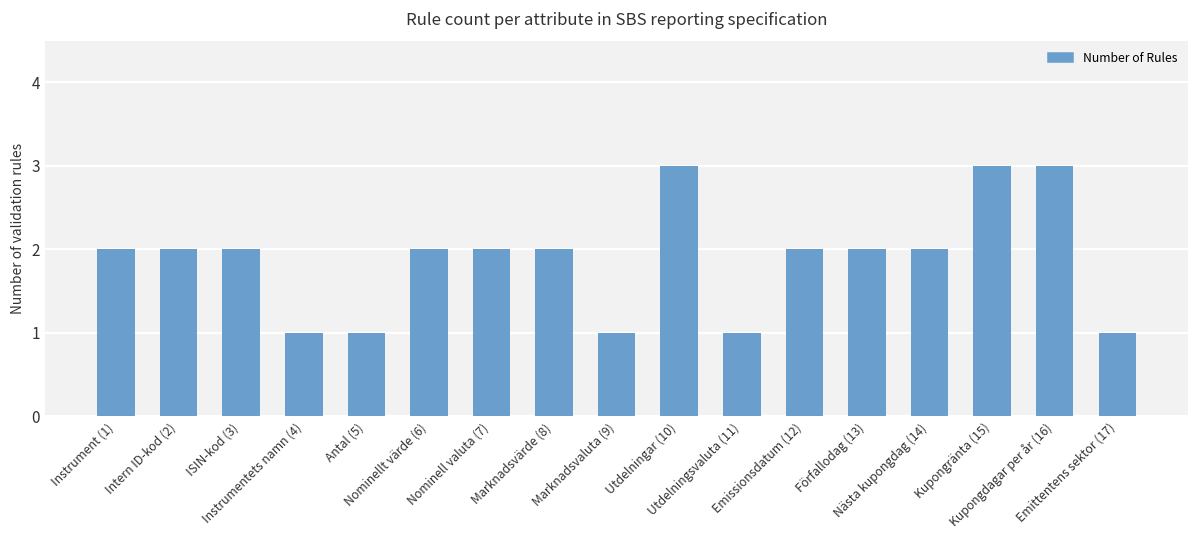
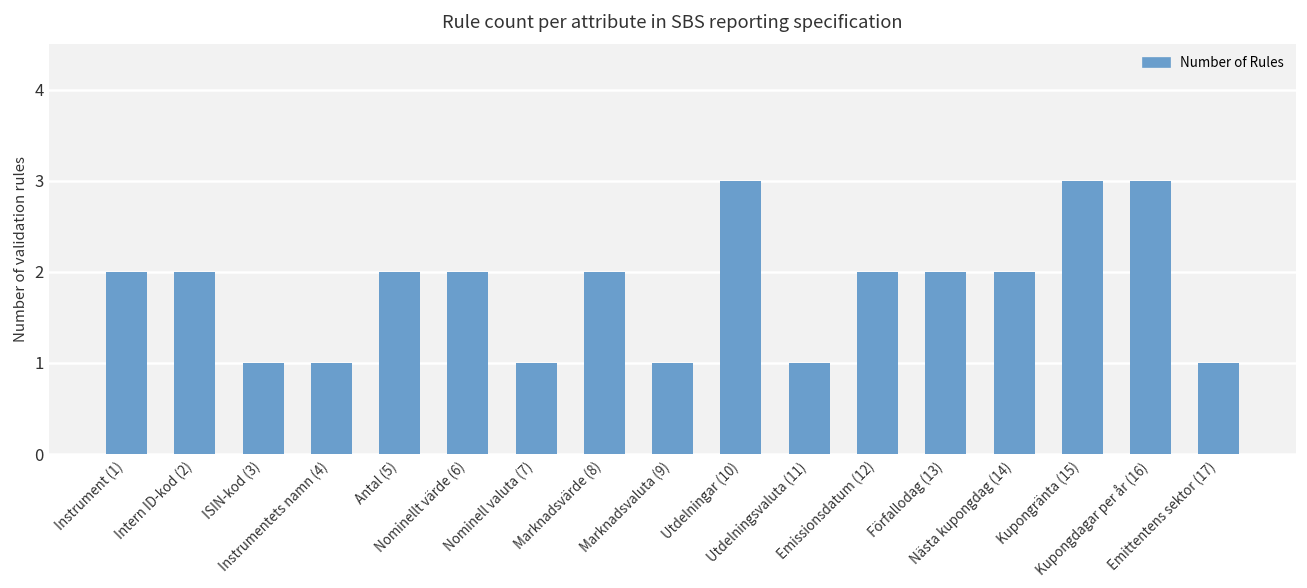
ISIN-kod (3): 2 -> 1
Antal (5): 1 -> 2
Nominell valuta (7): 2 -> 1
